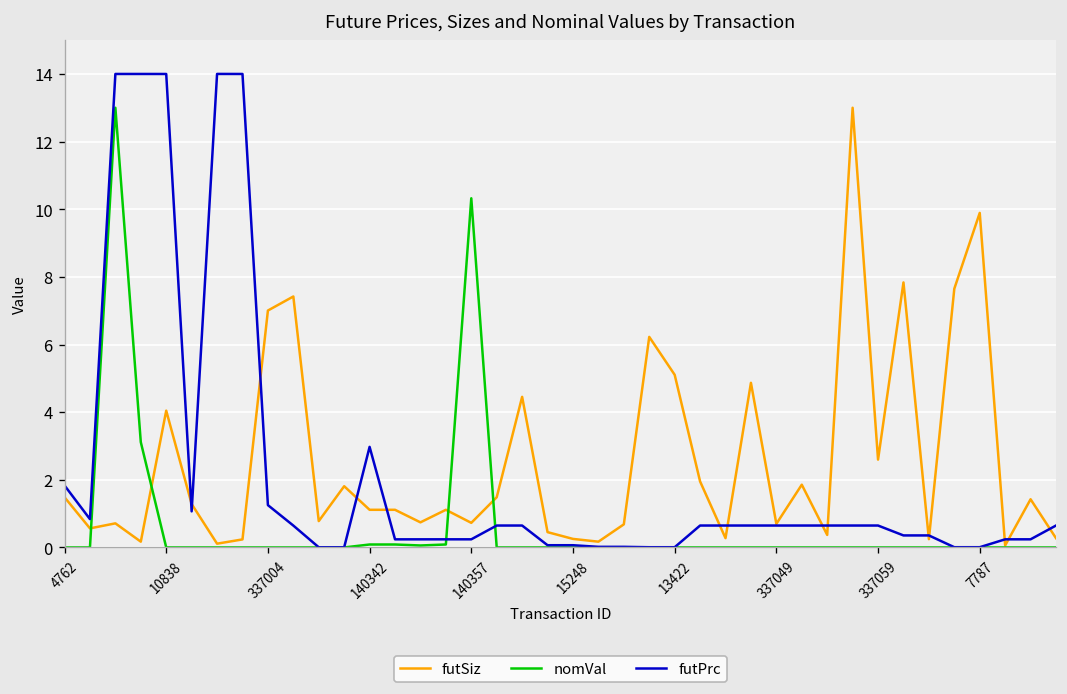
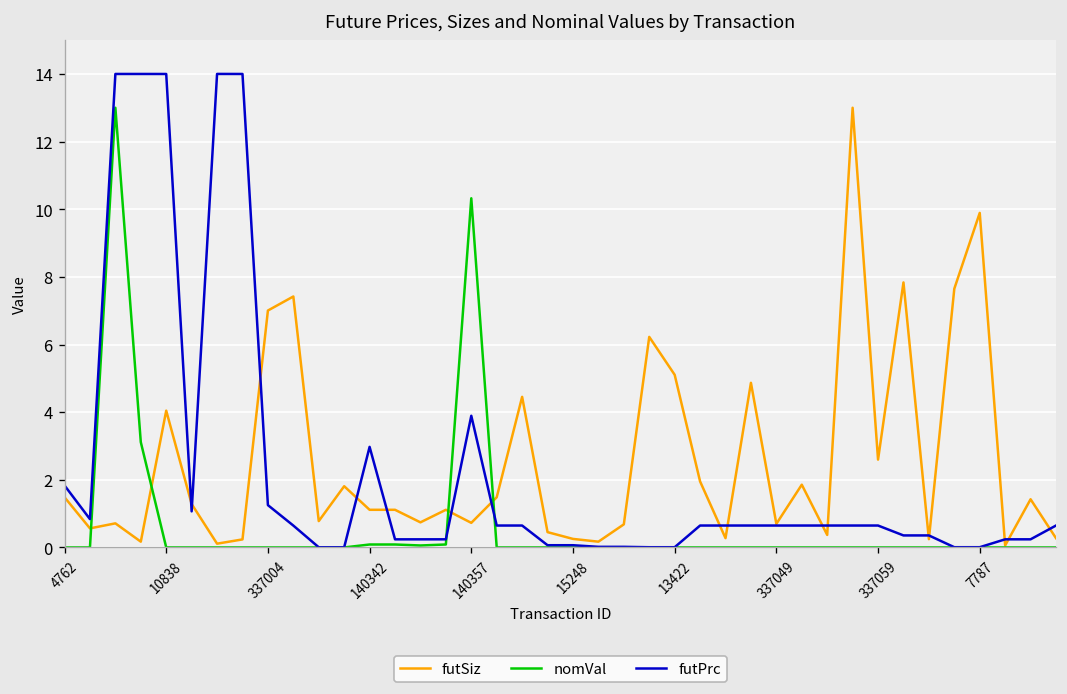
futPrc, 140357: 0.2 -> 3.9
